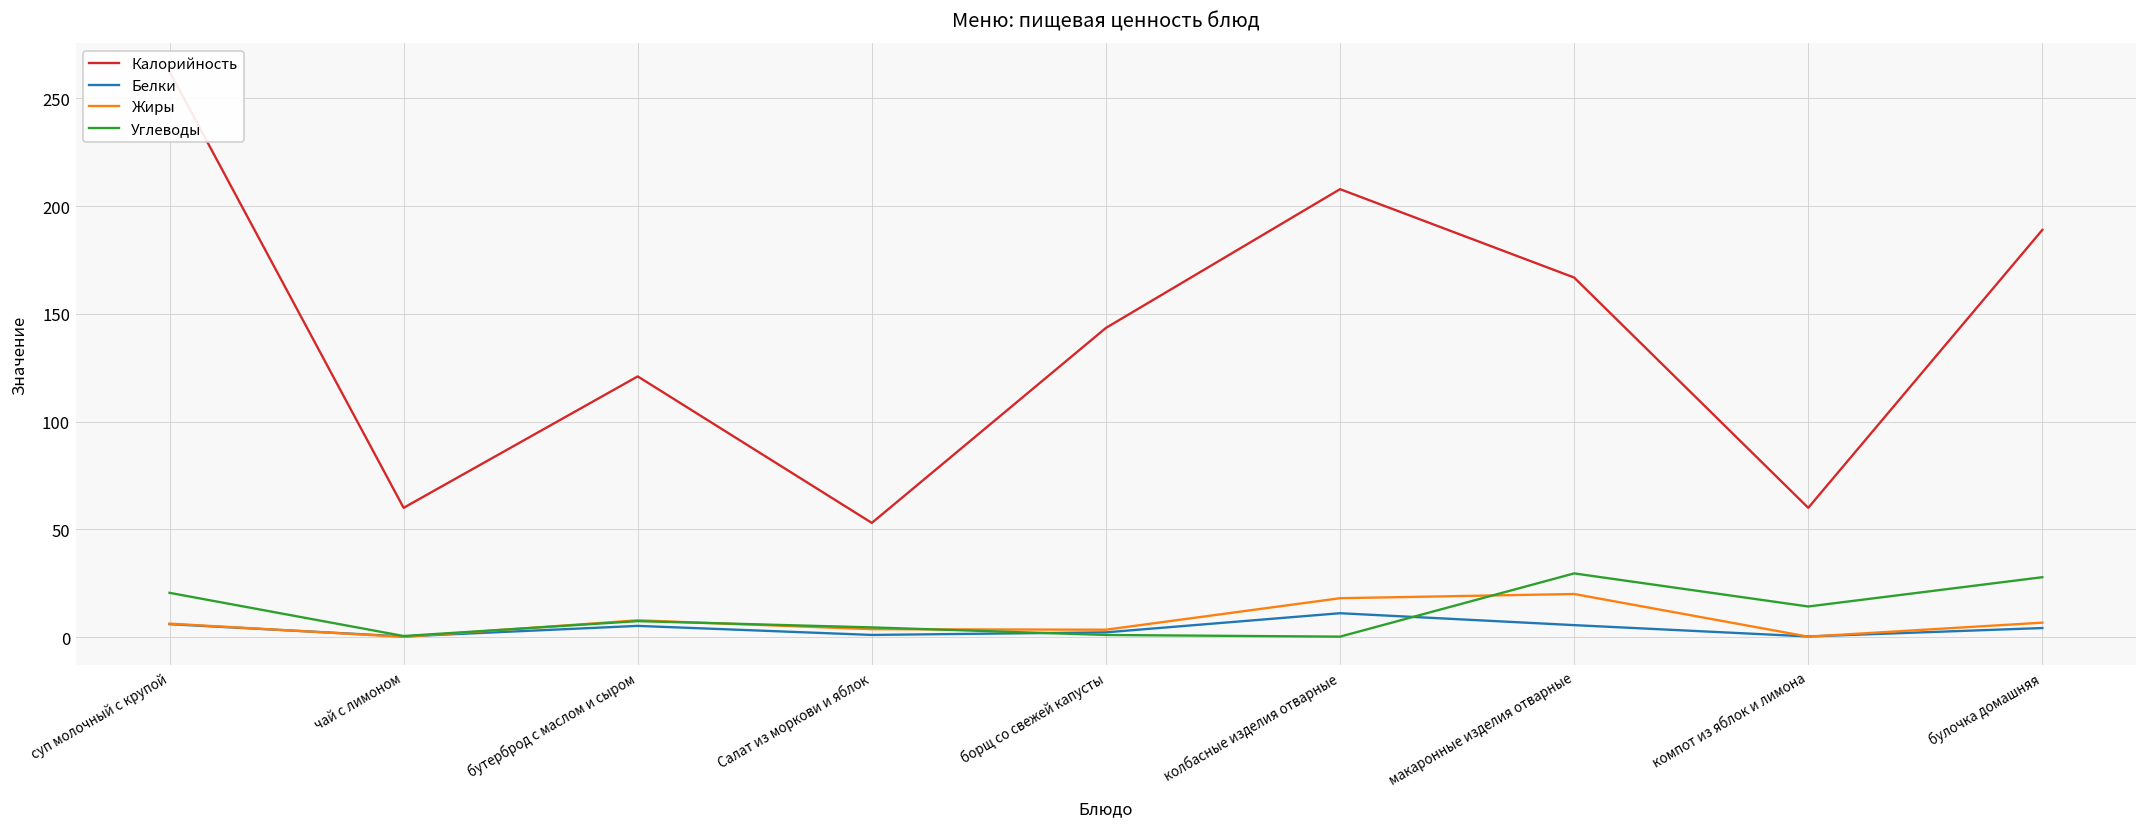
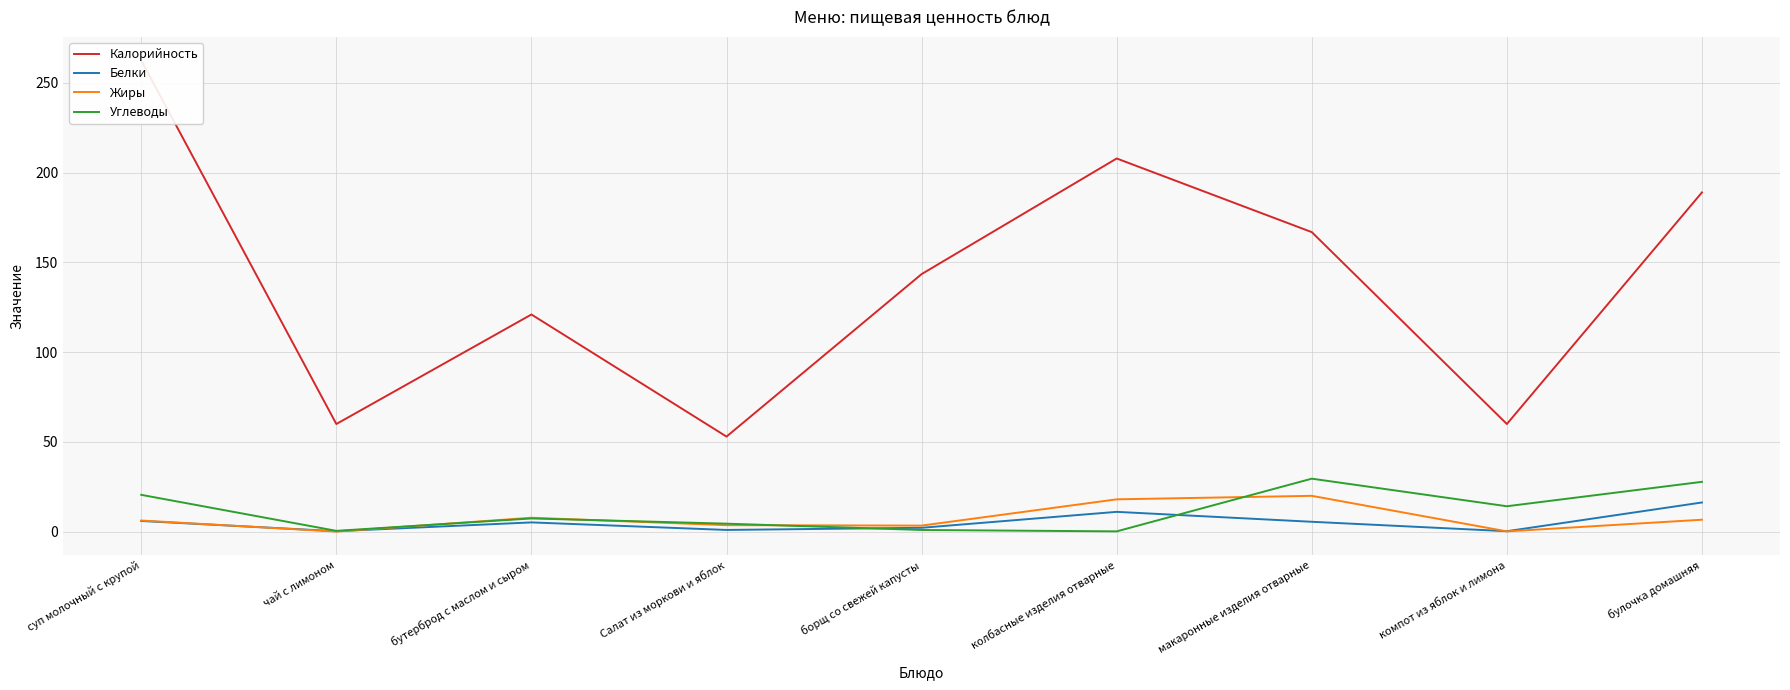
Белки, булочка домашняя: 4 -> 16
